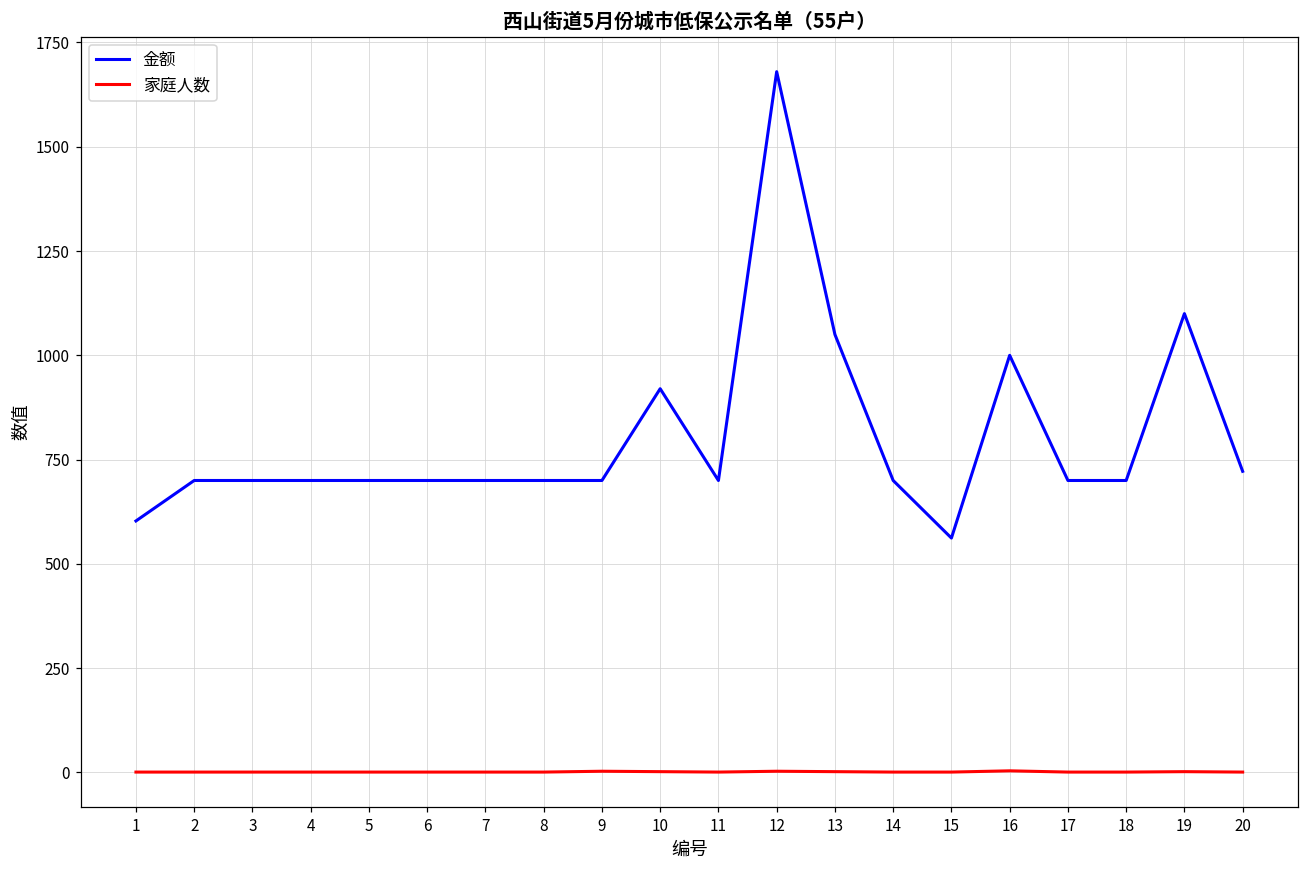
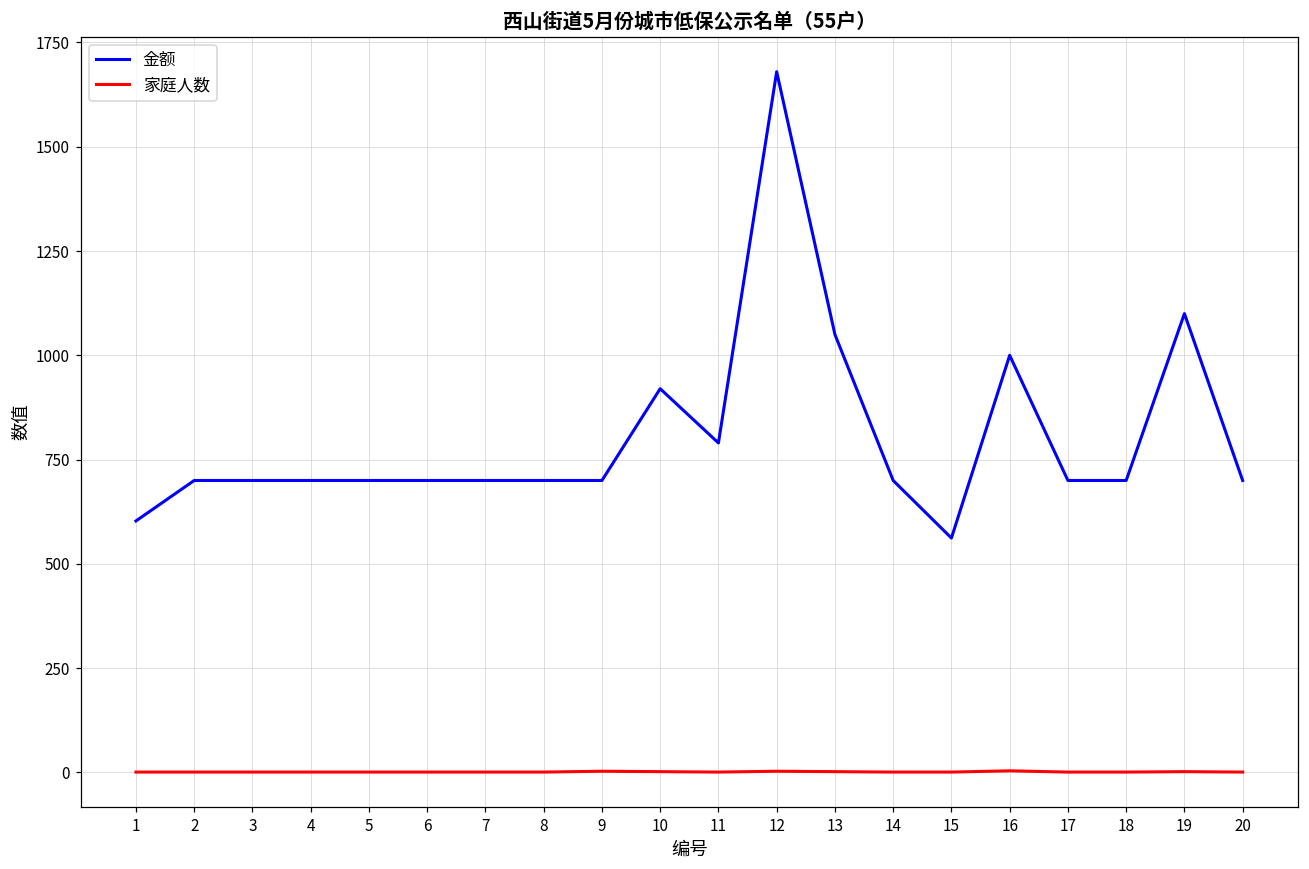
金额, 11: 700 -> 790
金额, 20: 720 -> 700
